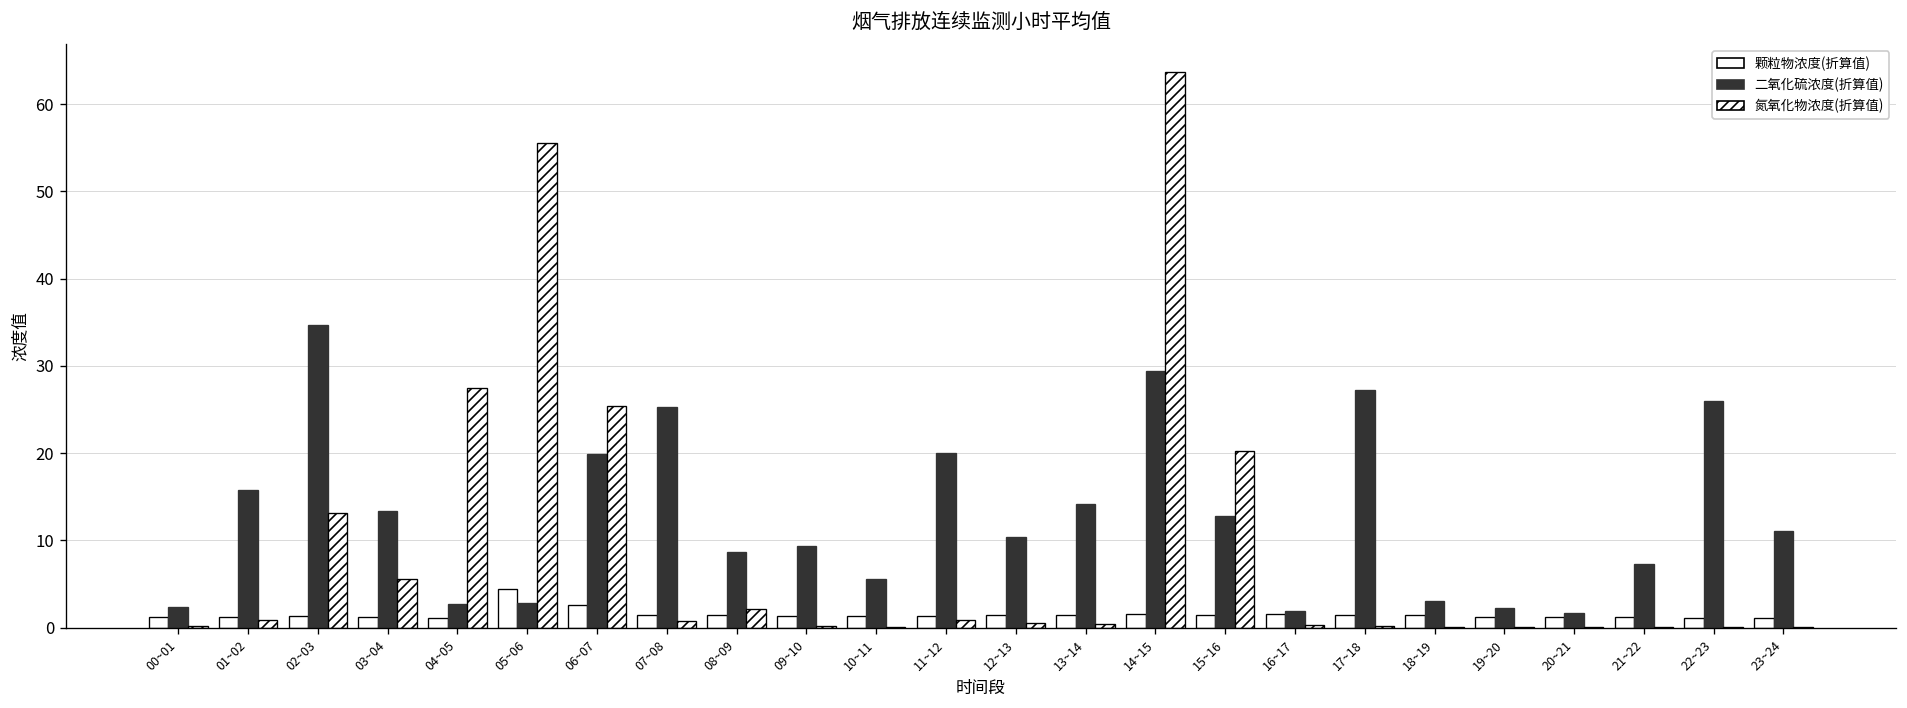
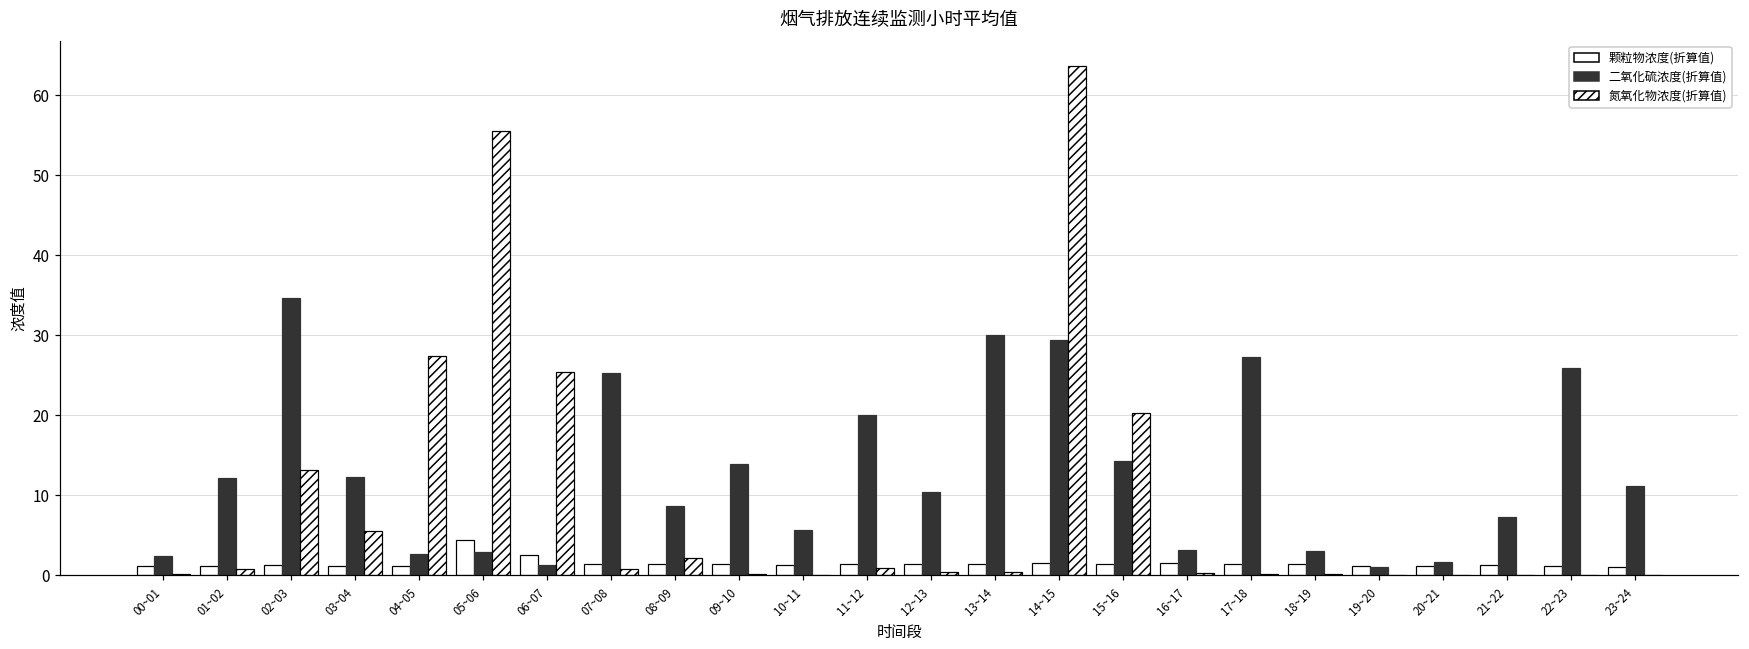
二氧化硫浓度(折算值), 01~02: 16 -> 12
二氧化硫浓度(折算值), 03~04: 13 -> 12
二氧化硫浓度(折算值), 06~07: 20 -> 1
二氧化硫浓度(折算值), 09~10: 9 -> 14
二氧化硫浓度(折算值), 13~14: 14 -> 30
二氧化硫浓度(折算值), 15~16: 13 -> 14
二氧化硫浓度(折算值), 16~17: 2 -> 3
二氧化硫浓度(折算值), 19~20: 2 -> 1
